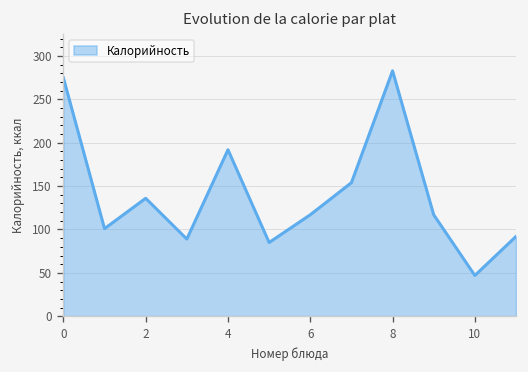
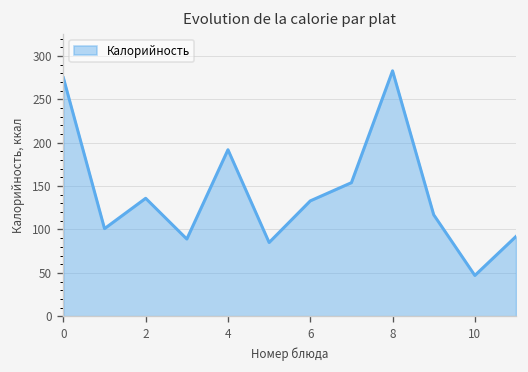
6: 120 -> 130
